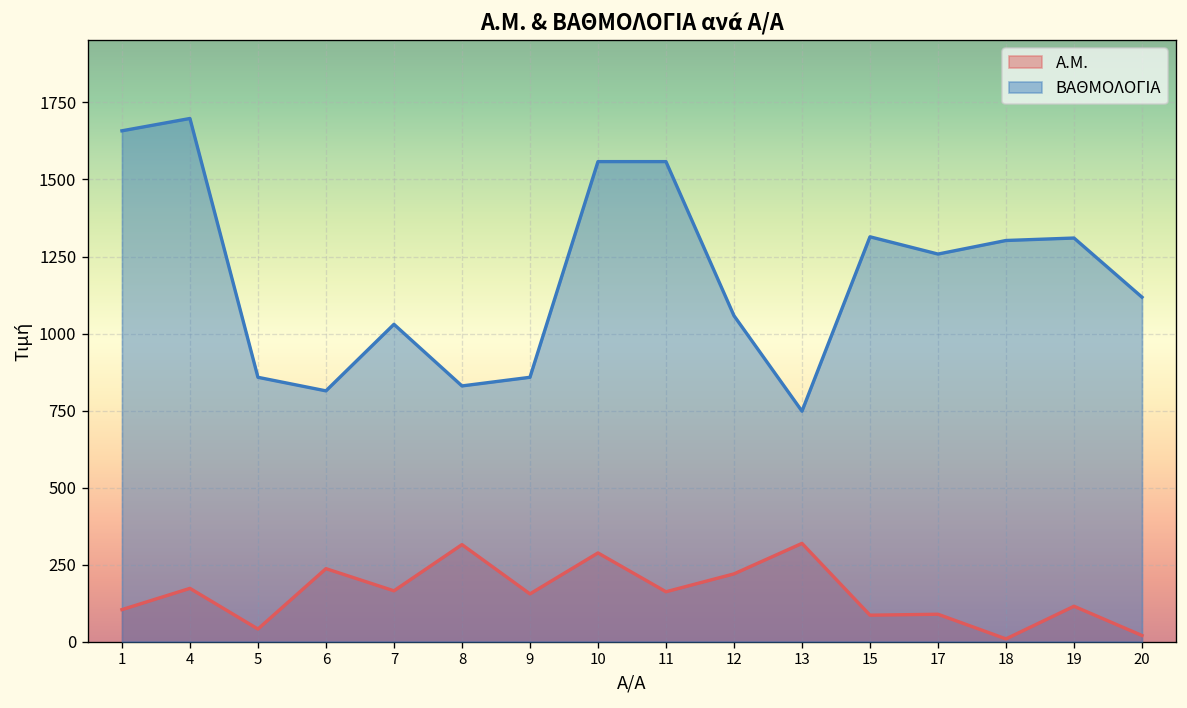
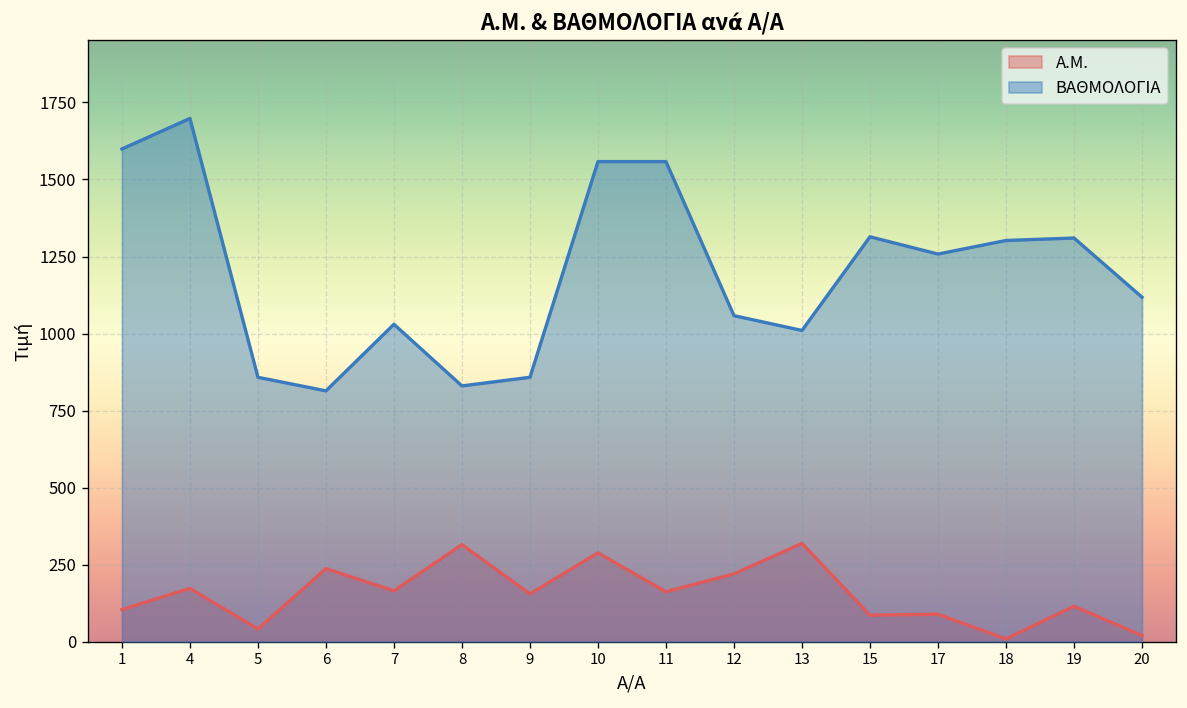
ΒΑΘΜΟΛΟΓΙΑ, 1: 1660 -> 1600
ΒΑΘΜΟΛΟΓΙΑ, 13: 750 -> 1010
